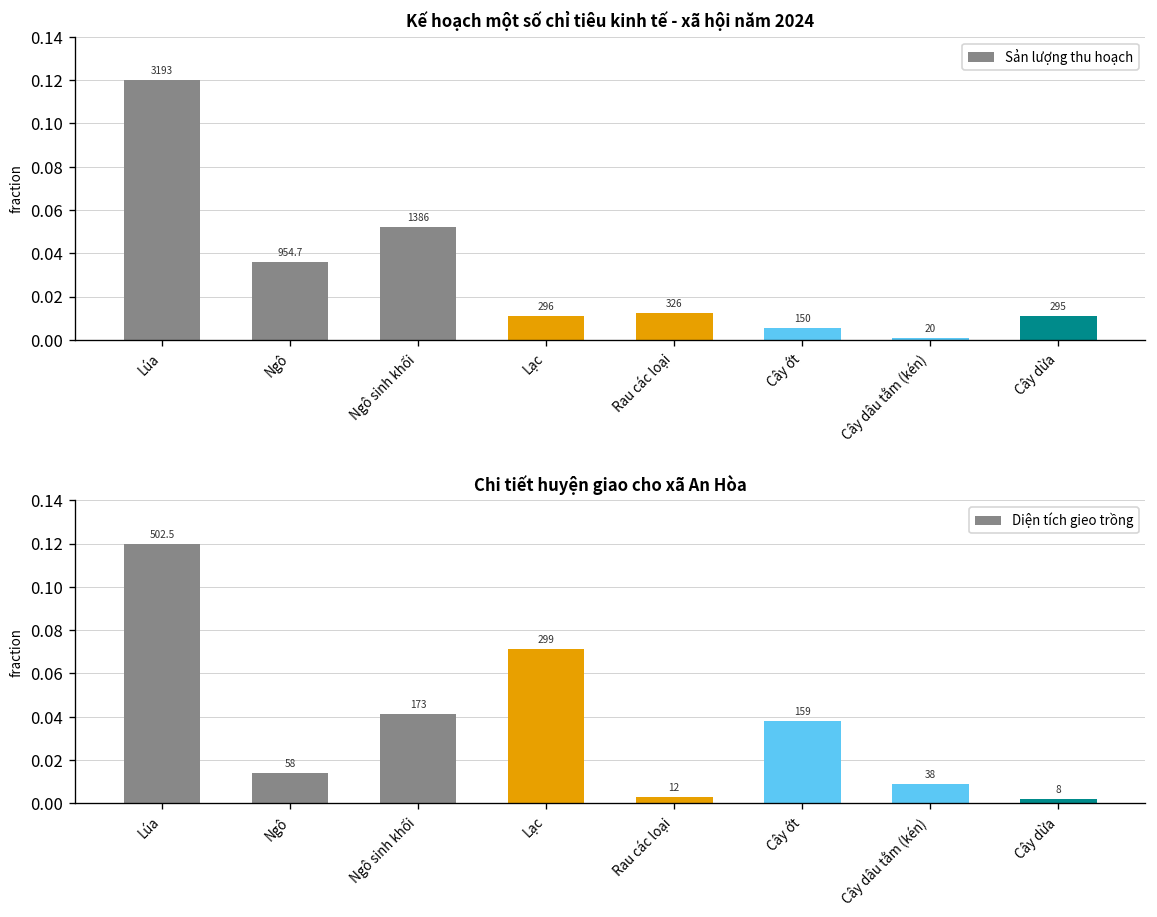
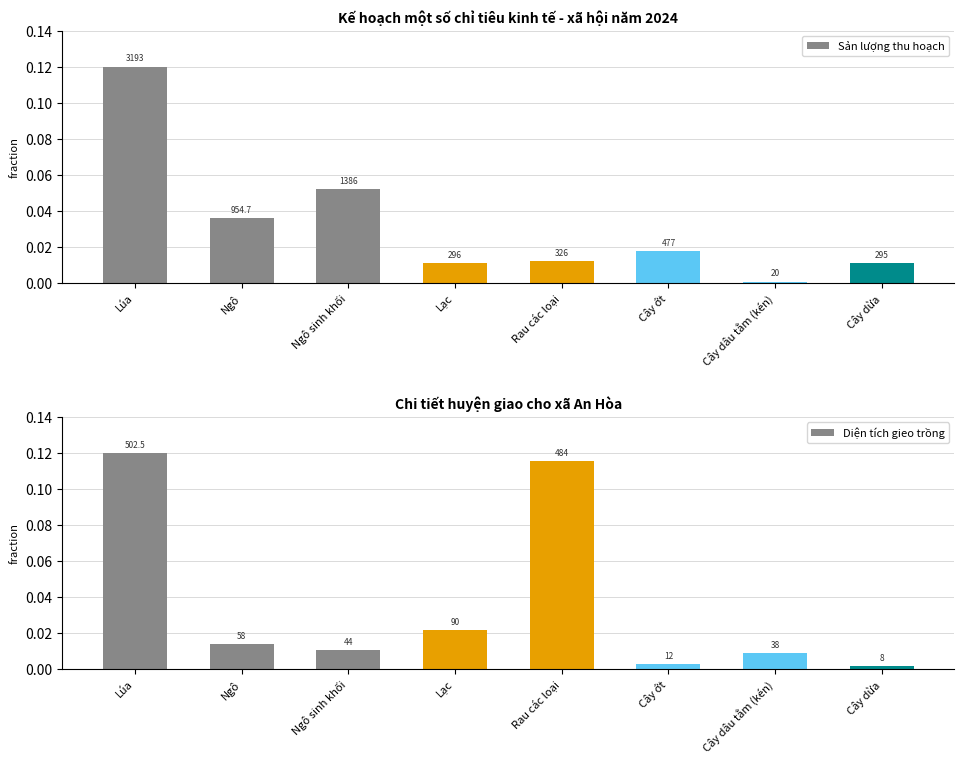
Kế hoạch một số chỉ tiêu kinh tế - xã hội năm 2024, Cây ớt: 150 -> 477
Chi tiết huyện giao cho xã An Hòa, Ngô sinh khối: 173 -> 44
Chi tiết huyện giao cho xã An Hòa, Lạc: 299 -> 90
Chi tiết huyện giao cho xã An Hòa, Rau các loại: 12 -> 484
Chi tiết huyện giao cho xã An Hòa, Cây ớt: 159 -> 12
